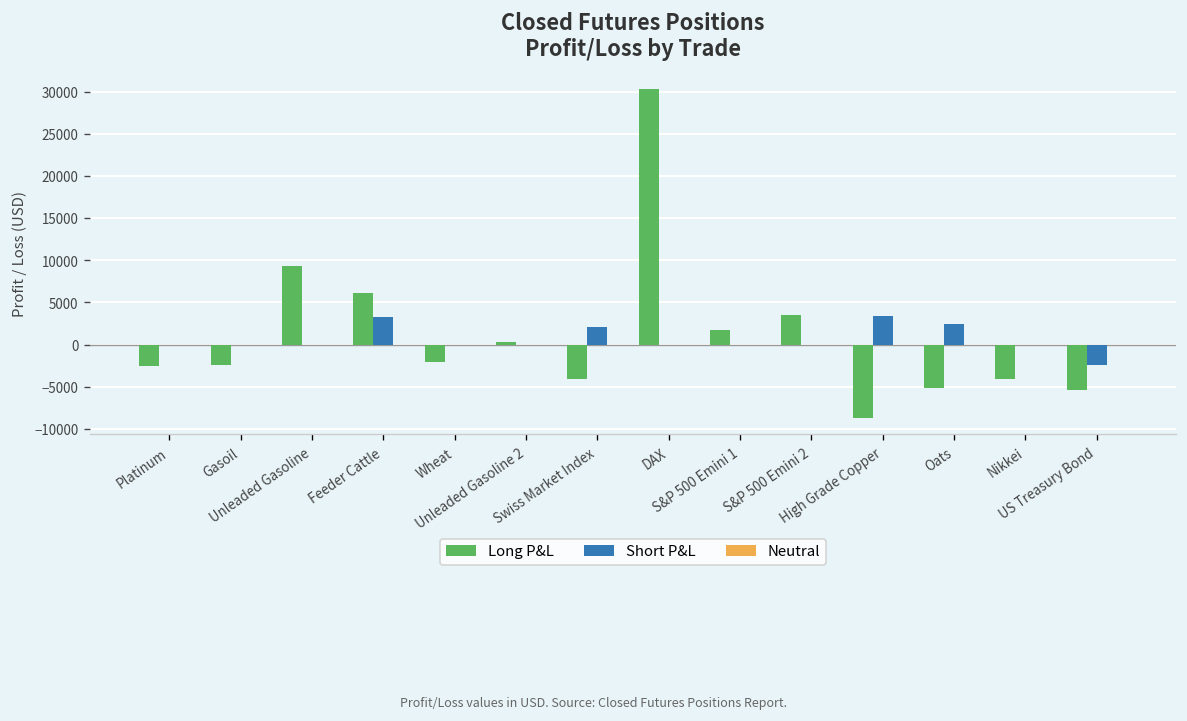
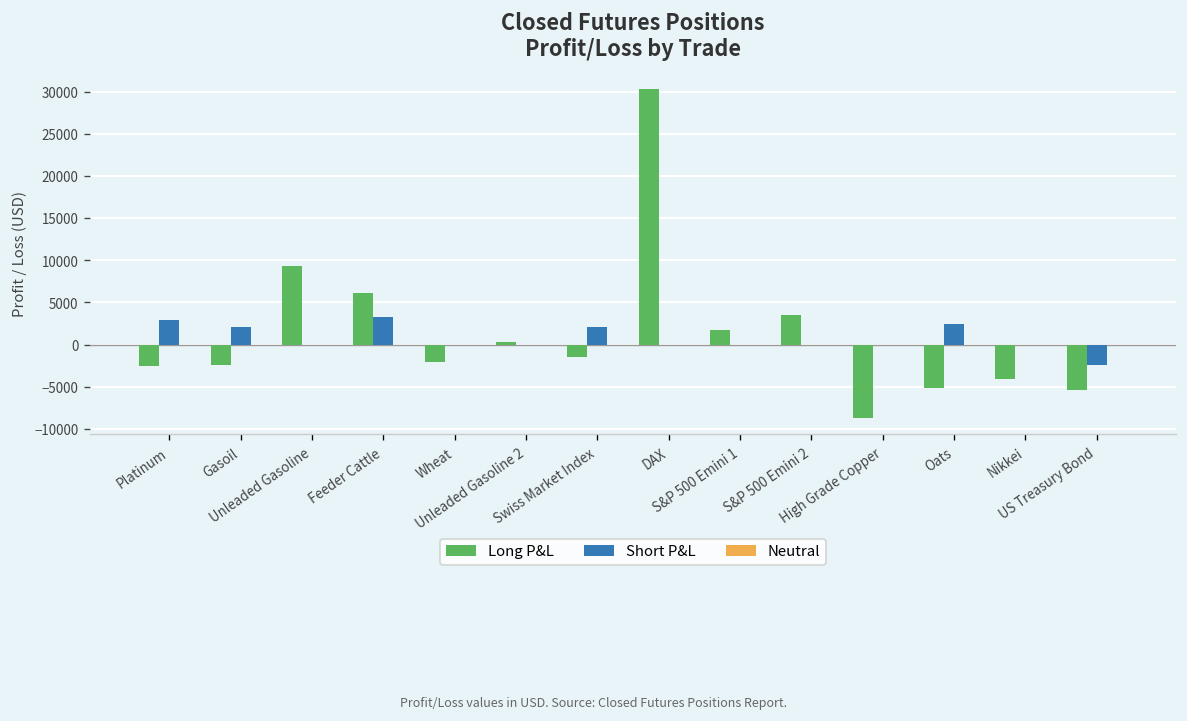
Short P&L, Platinum: 0 -> 3000
Short P&L, Gasoil: 0 -> 2000
Long P&L, Swiss Market Index: -4000 -> -1000
Short P&L, High Grade Copper: 3000 -> 0
